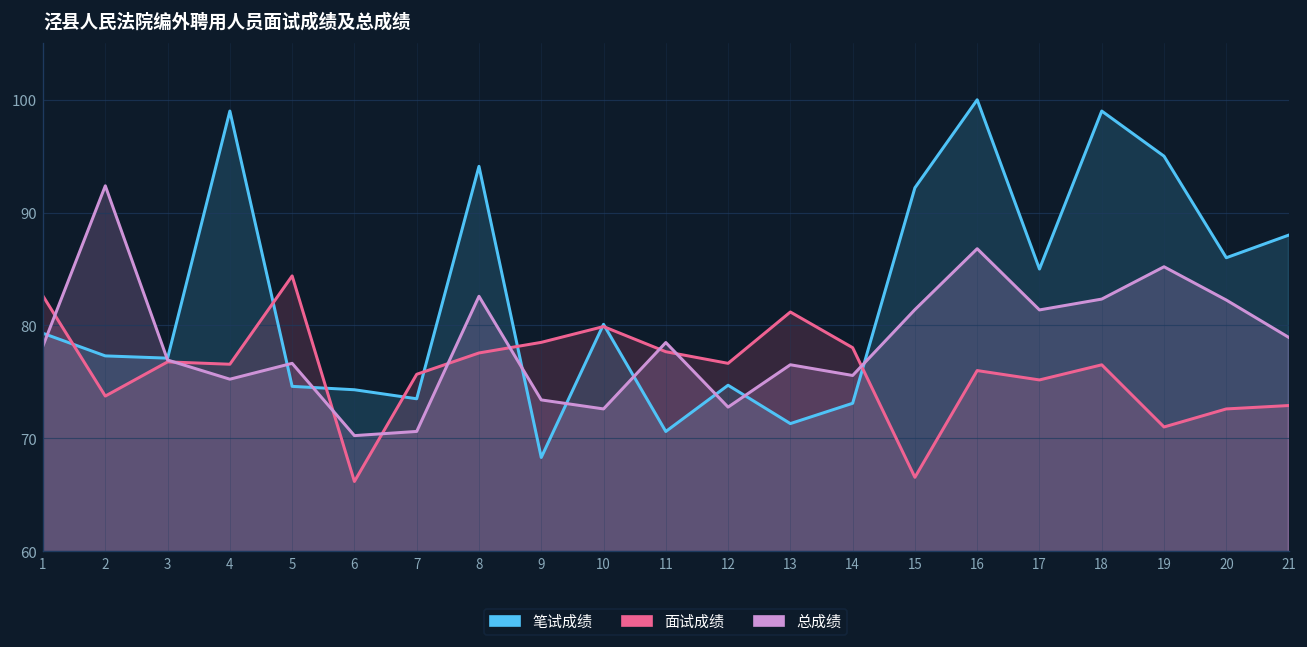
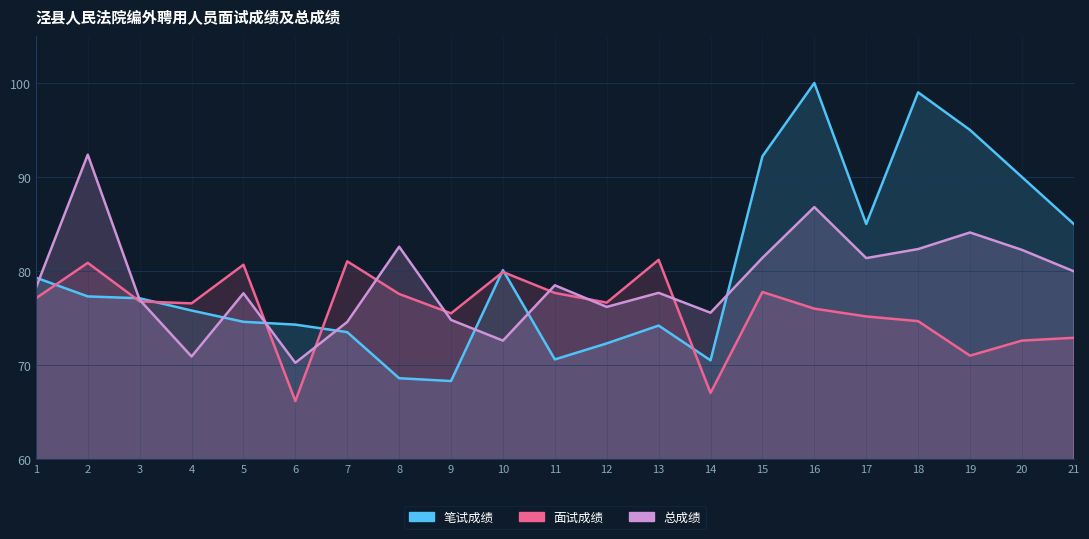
面试成绩, 1: 83 -> 77
面试成绩, 2: 74 -> 81
笔试成绩, 4: 99 -> 76
总成绩, 4: 75 -> 71
面试成绩, 5: 84 -> 81
总成绩, 5: 77 -> 78
面试成绩, 7: 76 -> 81
总成绩, 7: 71 -> 75
笔试成绩, 8: 94 -> 69
面试成绩, 9: 79 -> 76
总成绩, 9: 73 -> 75
笔试成绩, 12: 75 -> 72
总成绩, 12: 73 -> 76
笔试成绩, 13: 71 -> 74
总成绩, 13: 77 -> 78
笔试成绩, 14: 73 -> 71
面试成绩, 14: 78 -> 67
面试成绩, 15: 67 -> 78
面试成绩, 18: 77 -> 75
总成绩, 19: 85 -> 84
笔试成绩, 20: 86 -> 90
笔试成绩, 21: 88 -> 85
总成绩, 21: 79 -> 80
